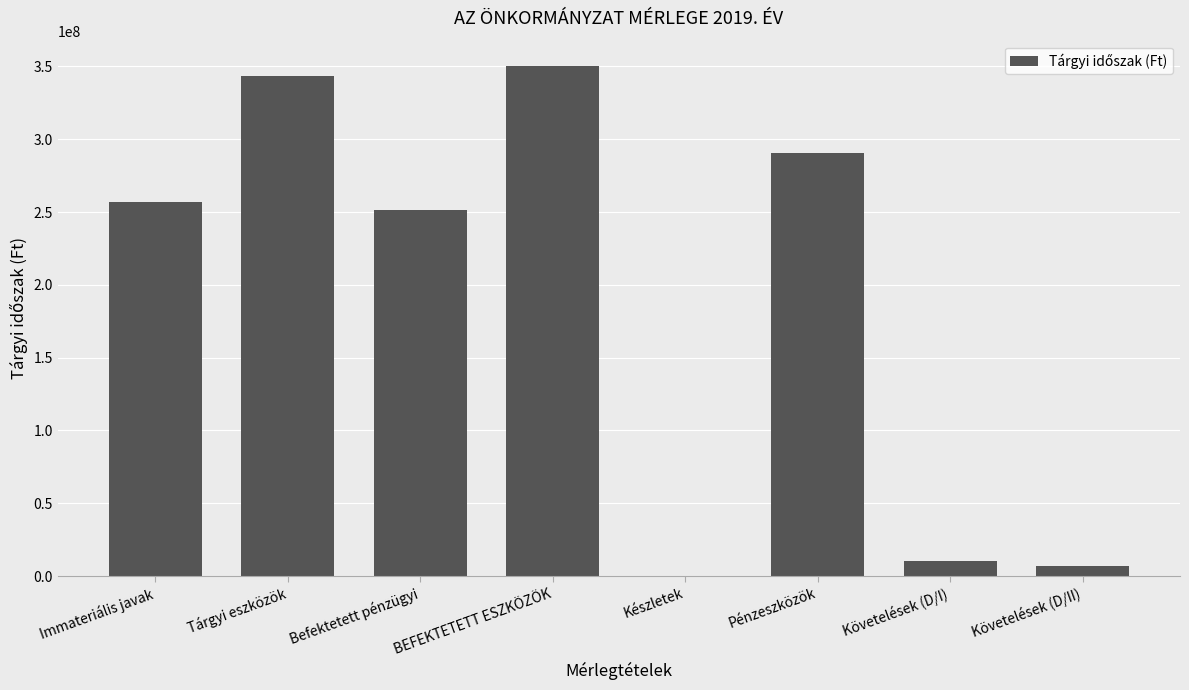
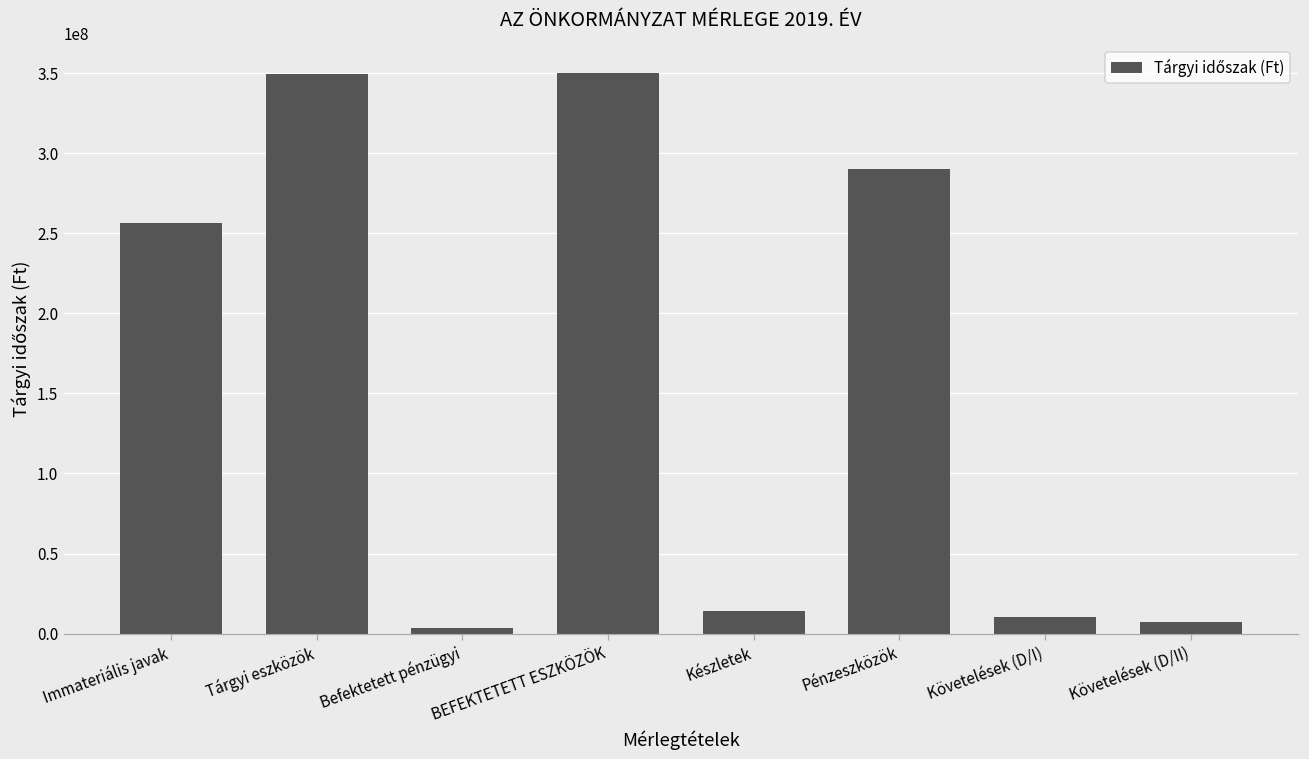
Tárgyi eszközök: 344000000 -> 349000000
Befektetett pénzügyi: 252000000 -> 4000000
Készletek: 0 -> 14000000
